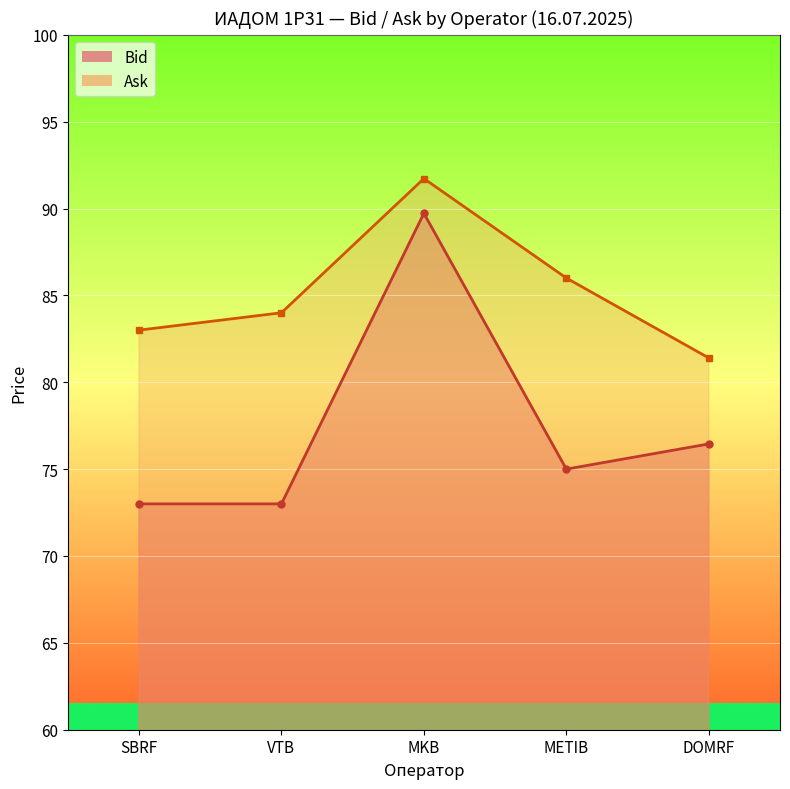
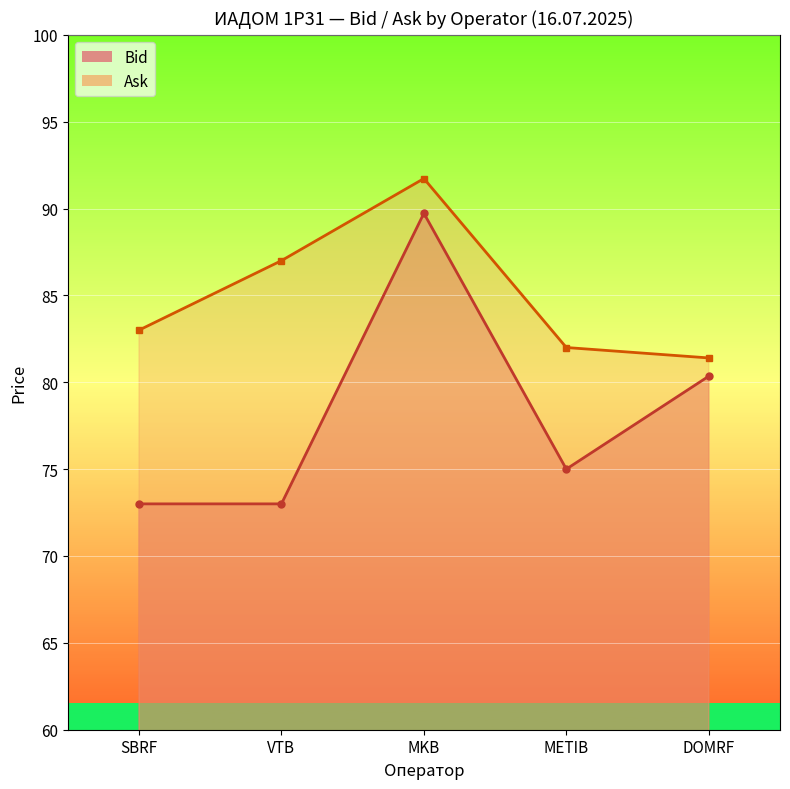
Ask, VTB: 84 -> 87
Ask, METIB: 86 -> 82
Bid, DOMRF: 76.5 -> 80.4
